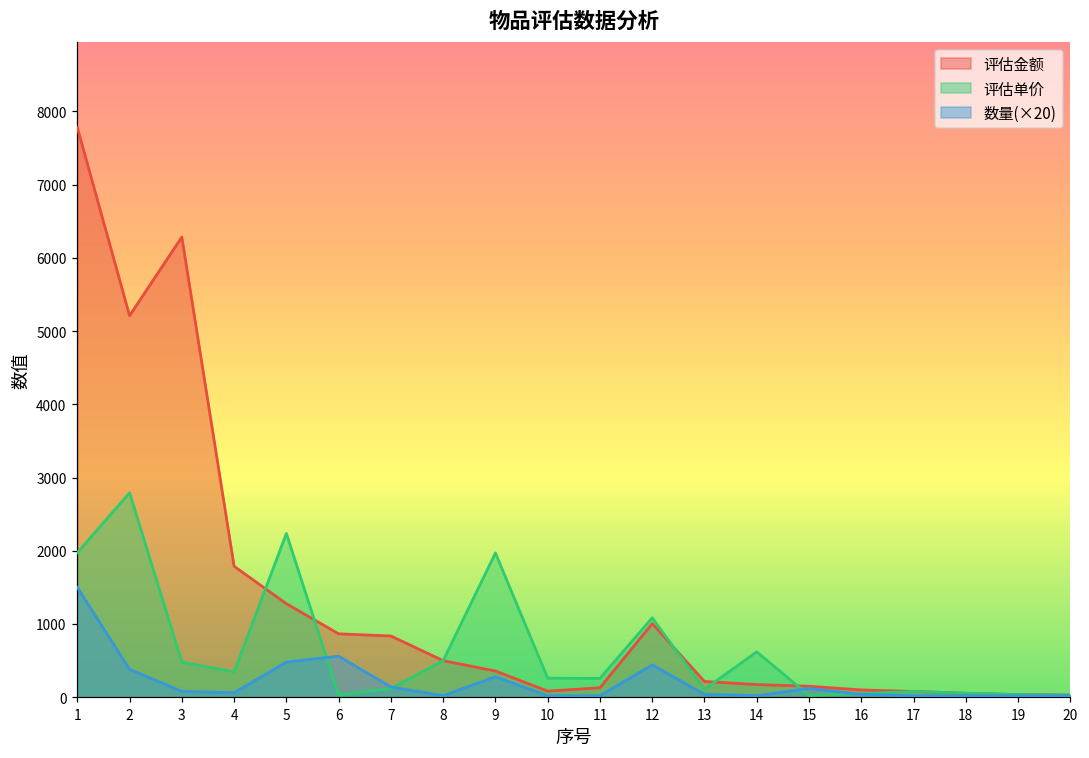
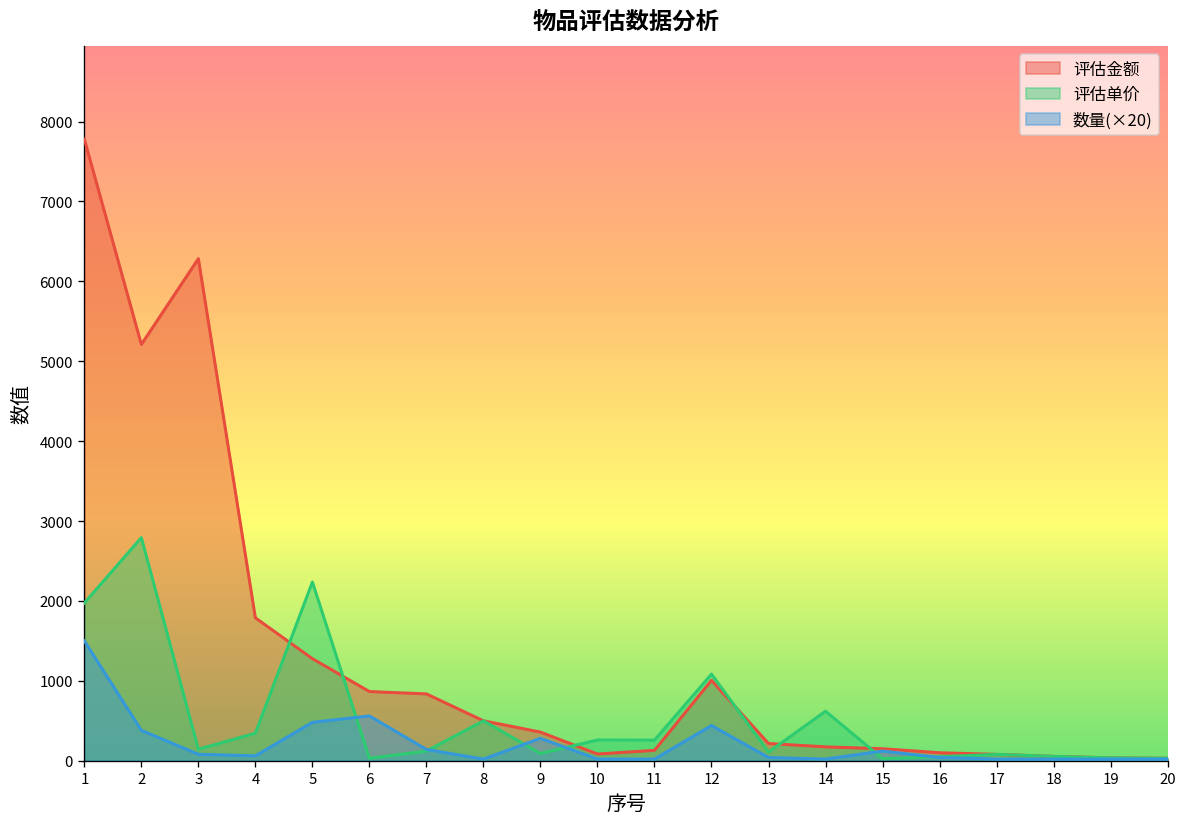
评估单价, 3: 500 -> 100
评估单价, 9: 2000 -> 100
